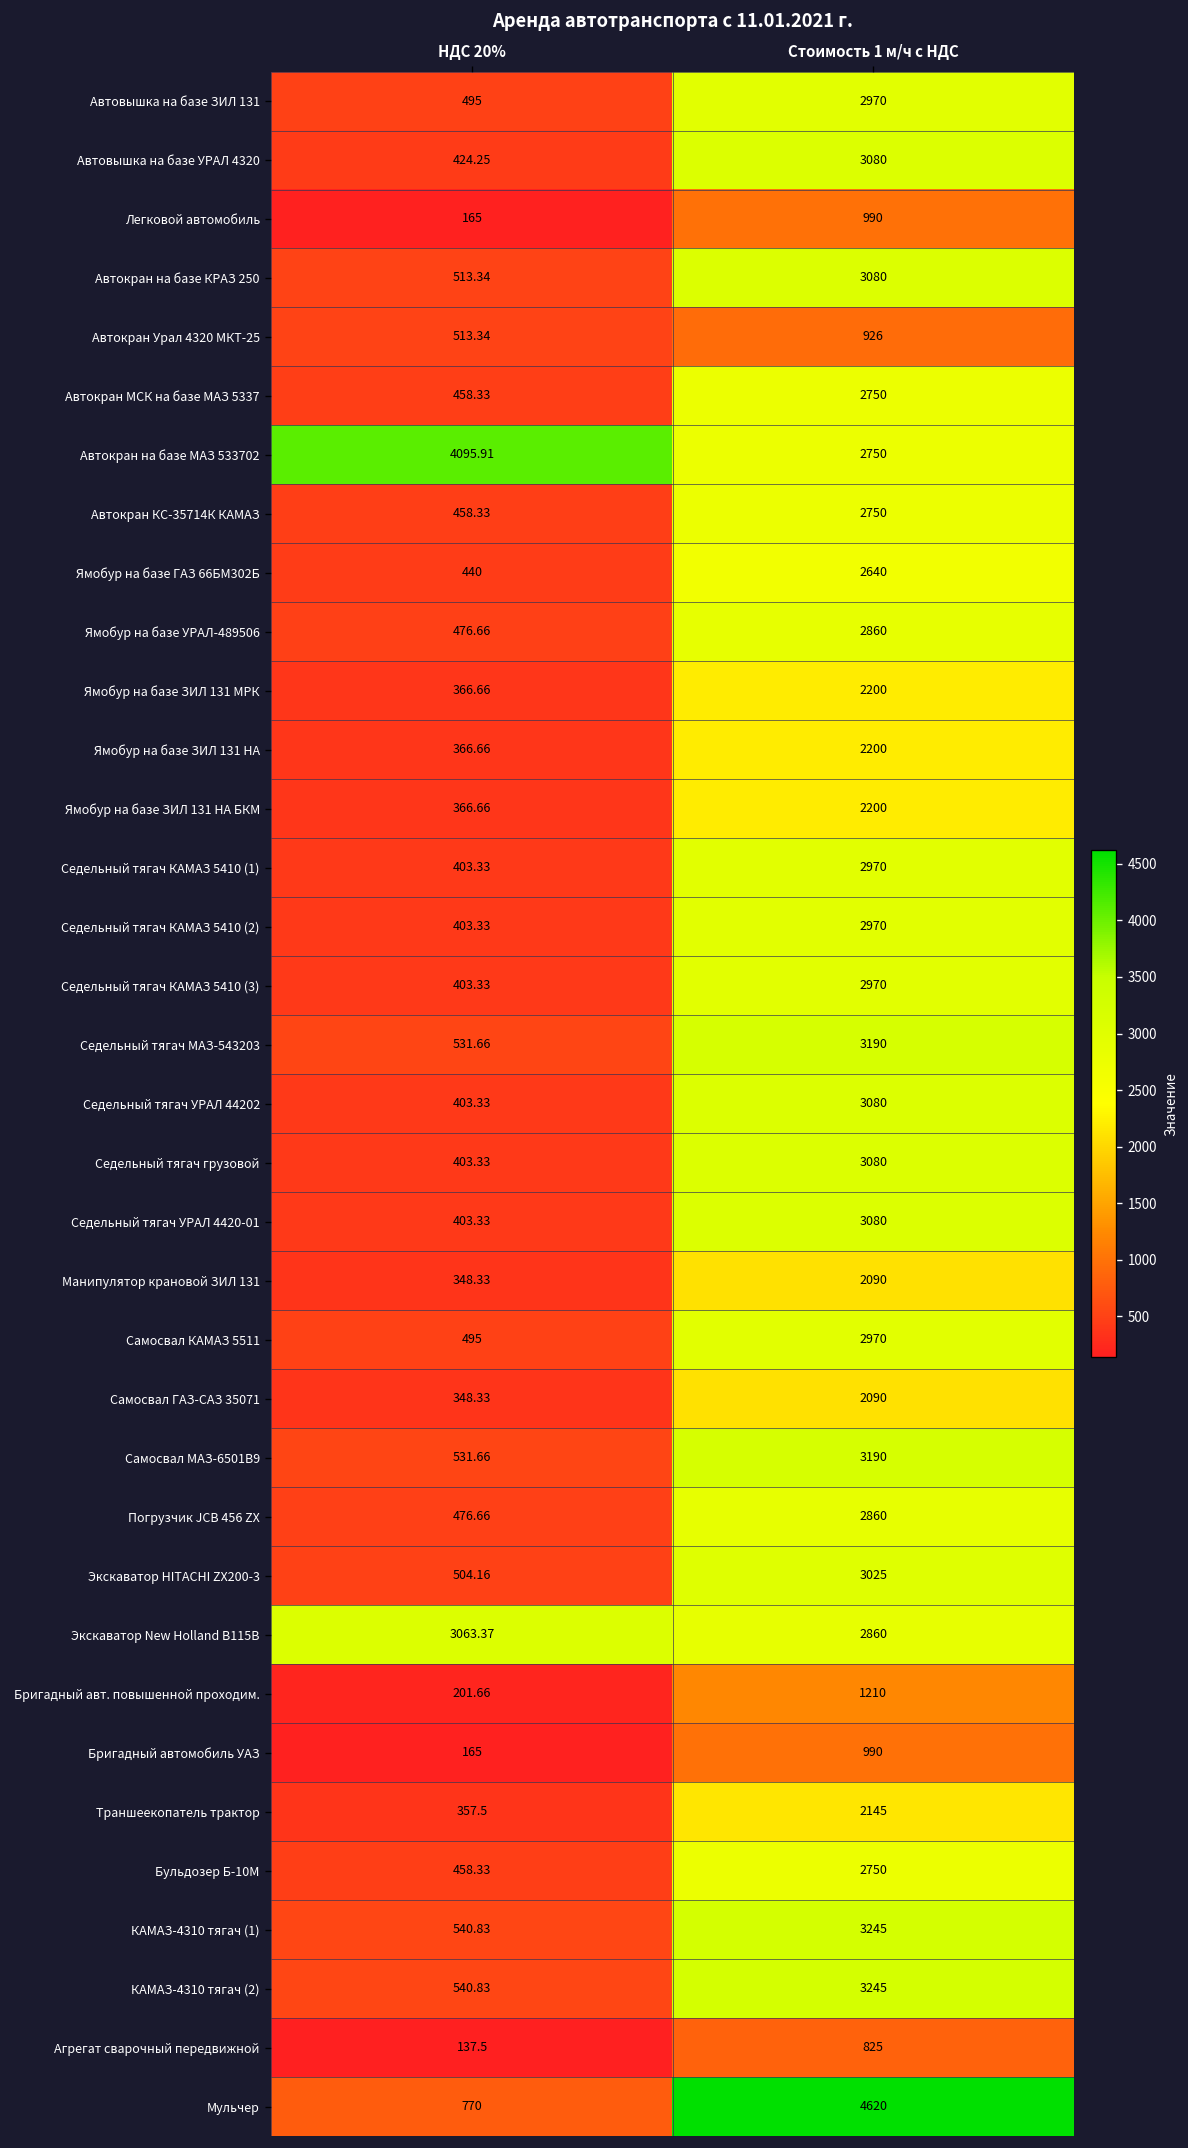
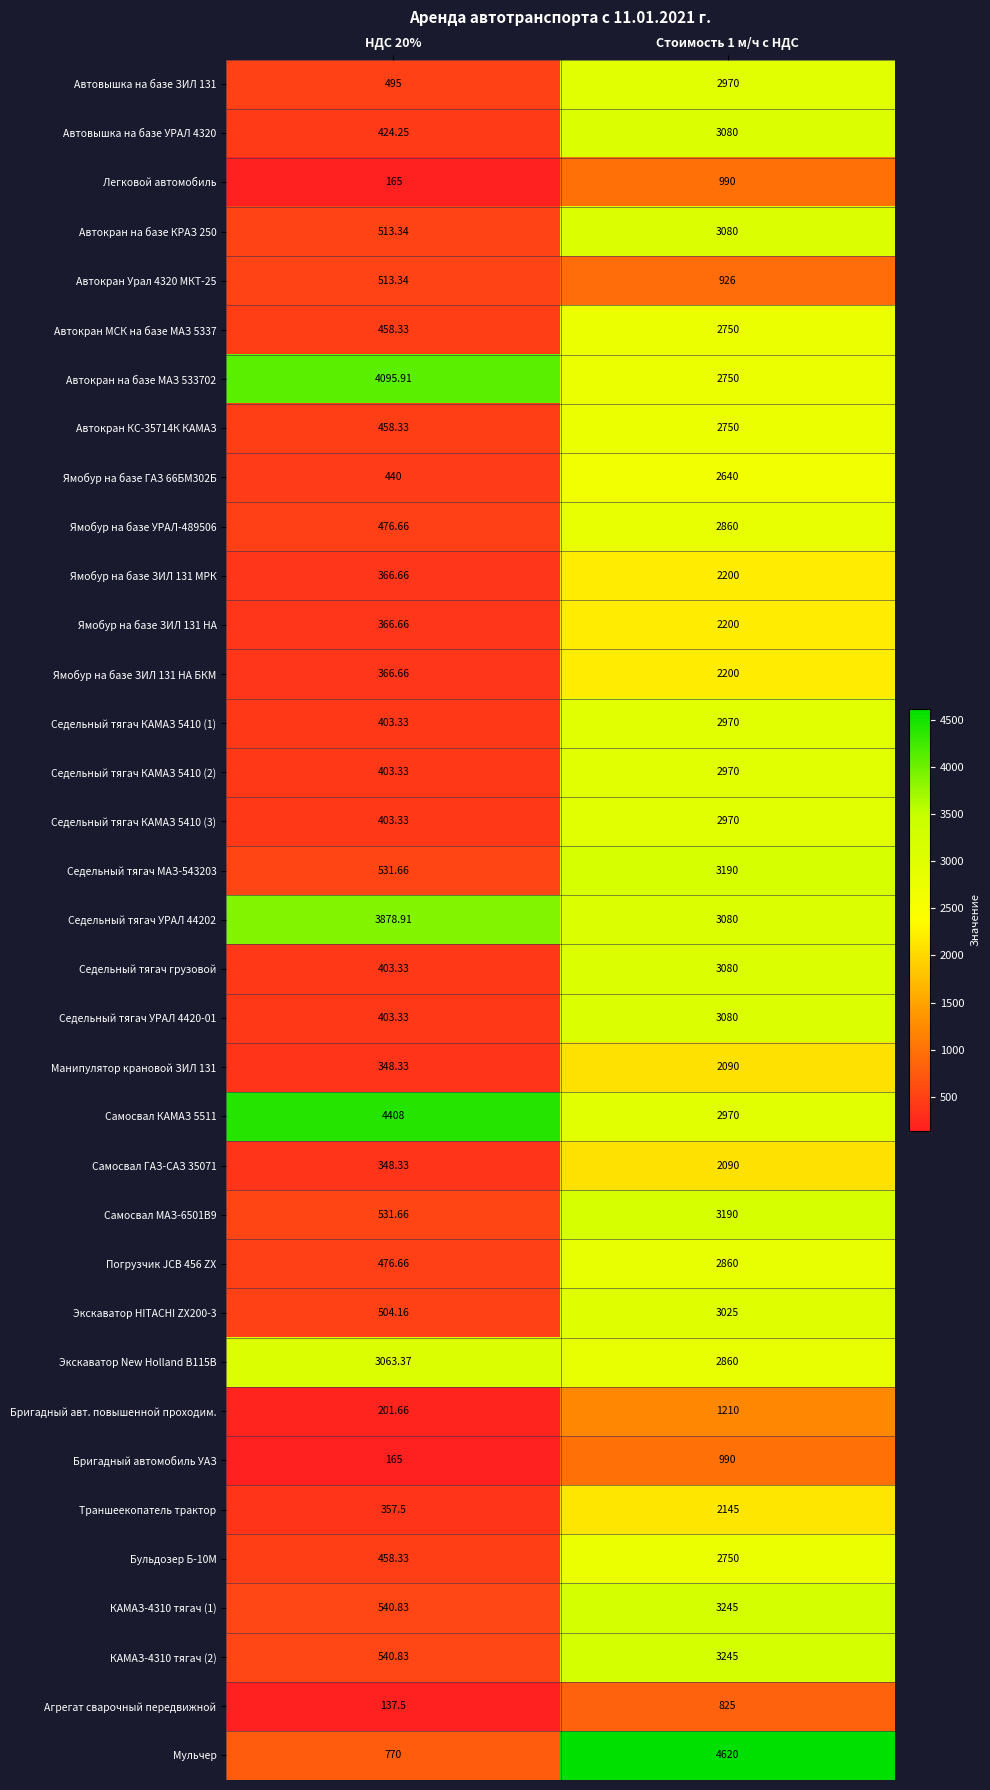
Седельный тягач УРАЛ 44202, НДС 20%: 403.33 -> 3878.91
Самосвал КАМАЗ 5511, НДС 20%: 495 -> 4408
